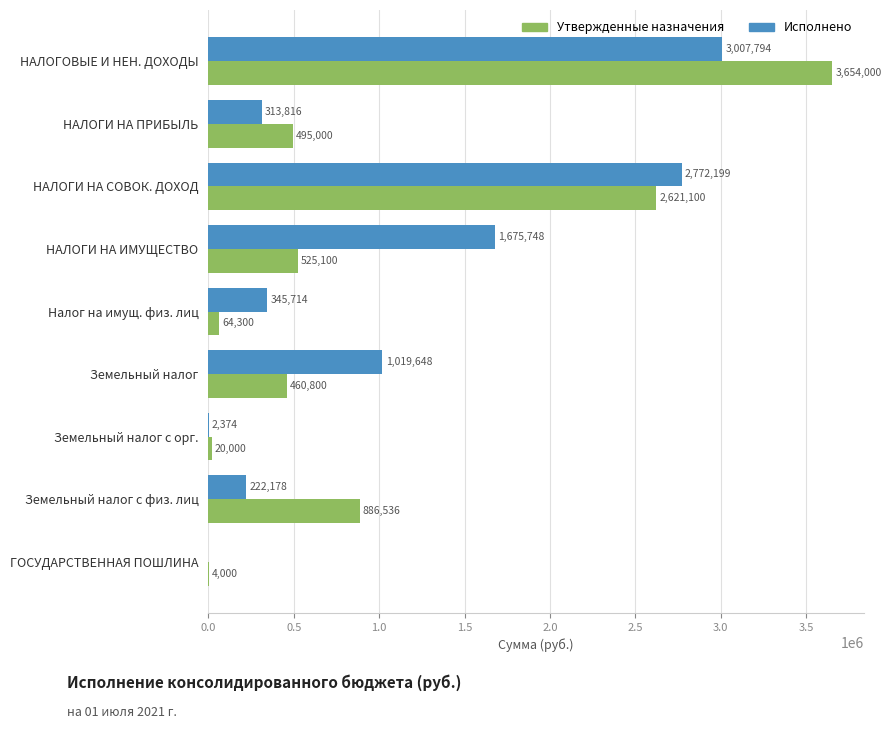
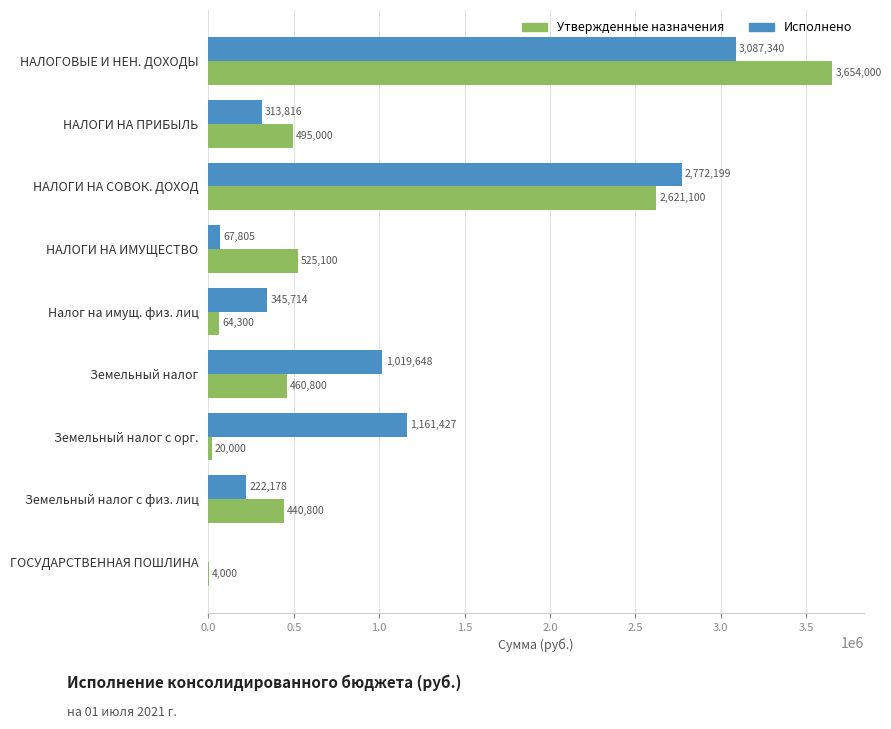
Исполнено, НАЛОГОВЫЕ И НЕН. ДОХОДЫ: 3,007,794 -> 3,087,340
Исполнено, НАЛОГИ НА ИМУЩЕСТВО: 1,675,748 -> 67,805
Исполнено, Земельный налог с орг.: 2,374 -> 1,161,427
Утвержденные назначения, Земельный налог с физ. лиц: 886,536 -> 440,800
